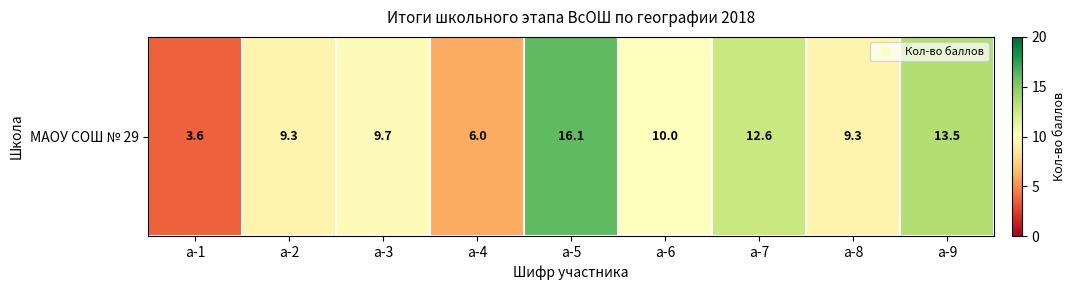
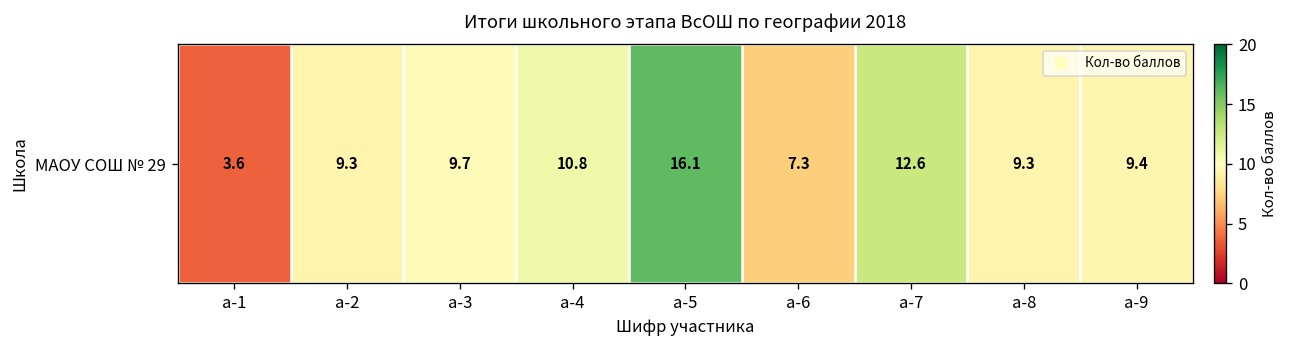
МАОУ СОШ № 29, а-4: 6.0 -> 10.8
МАОУ СОШ № 29, а-6: 10.0 -> 7.3
МАОУ СОШ № 29, а-9: 13.5 -> 9.4
